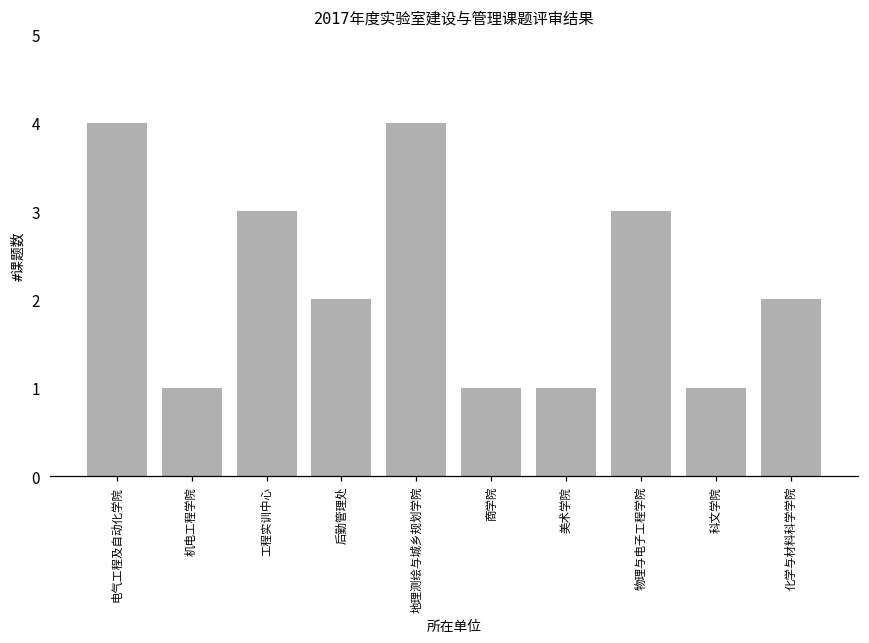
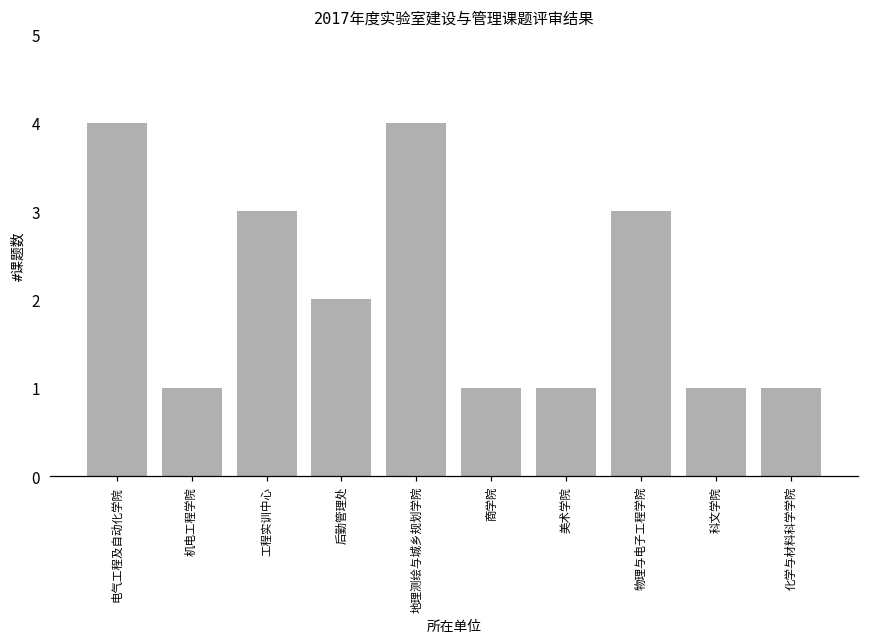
化学与材料科学学院: 2 -> 1
